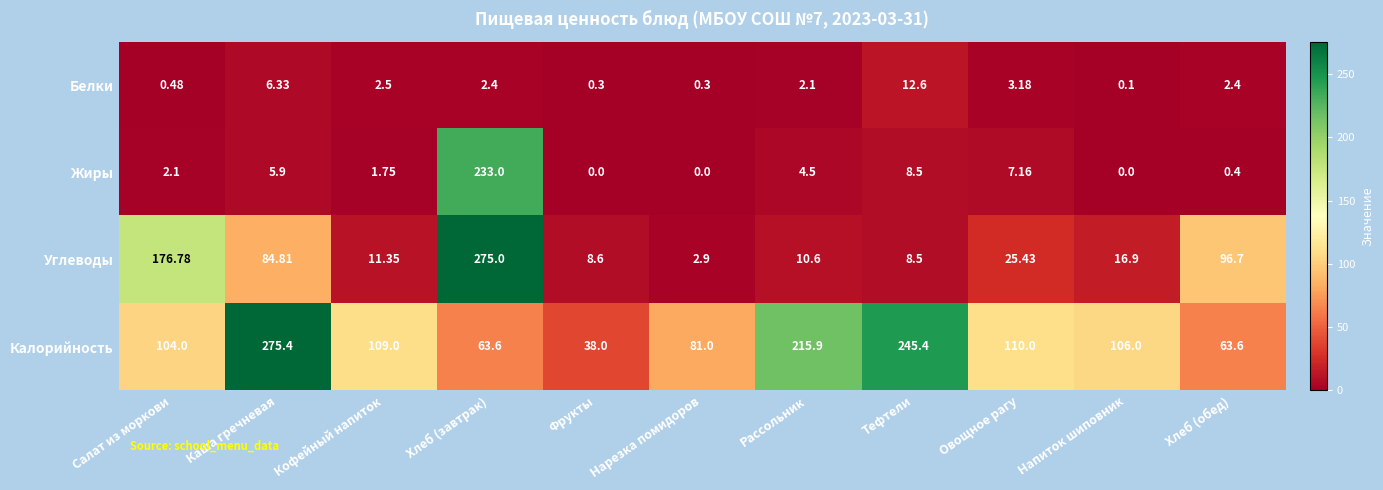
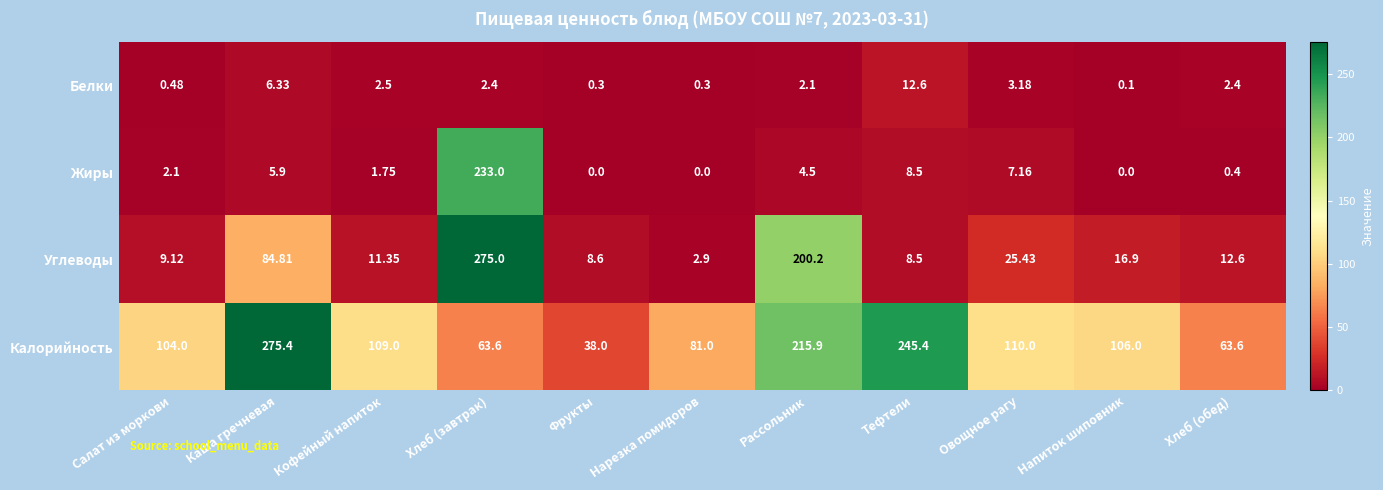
Углеводы, Салат из моркови: 176.78 -> 9.12
Углеводы, Рассольник: 10.6 -> 200.2
Углеводы, Хлеб (обед): 96.7 -> 12.6
